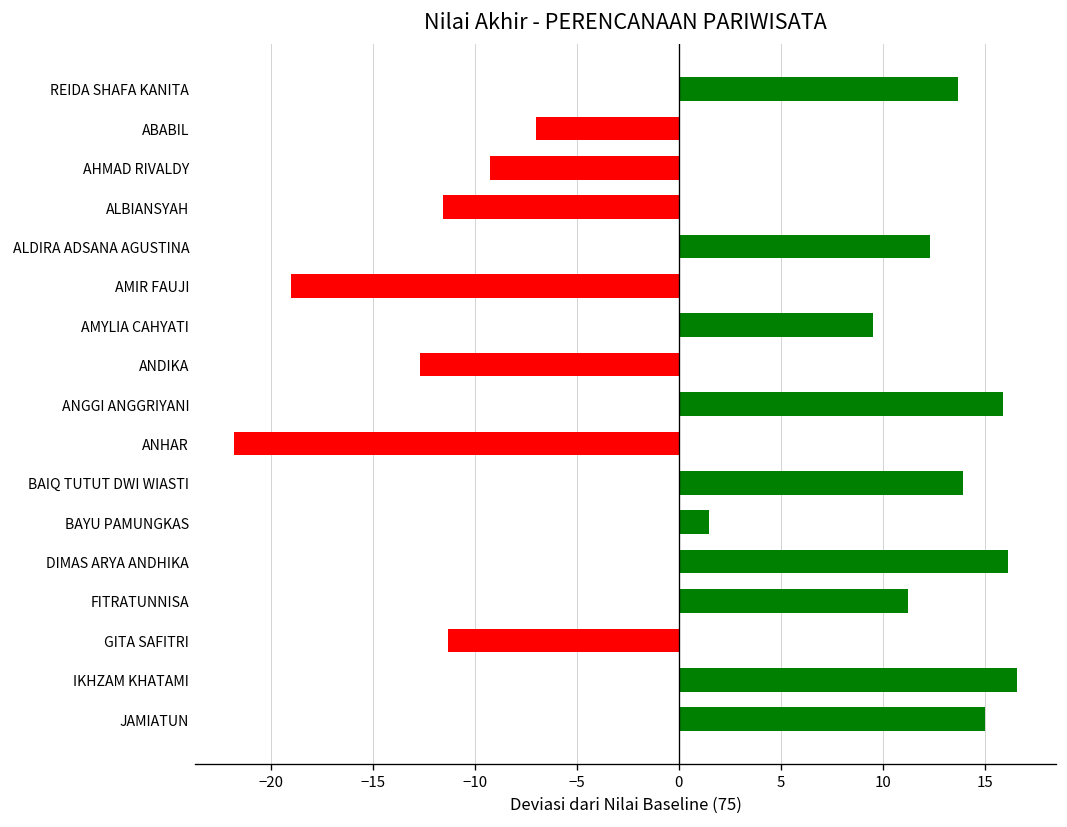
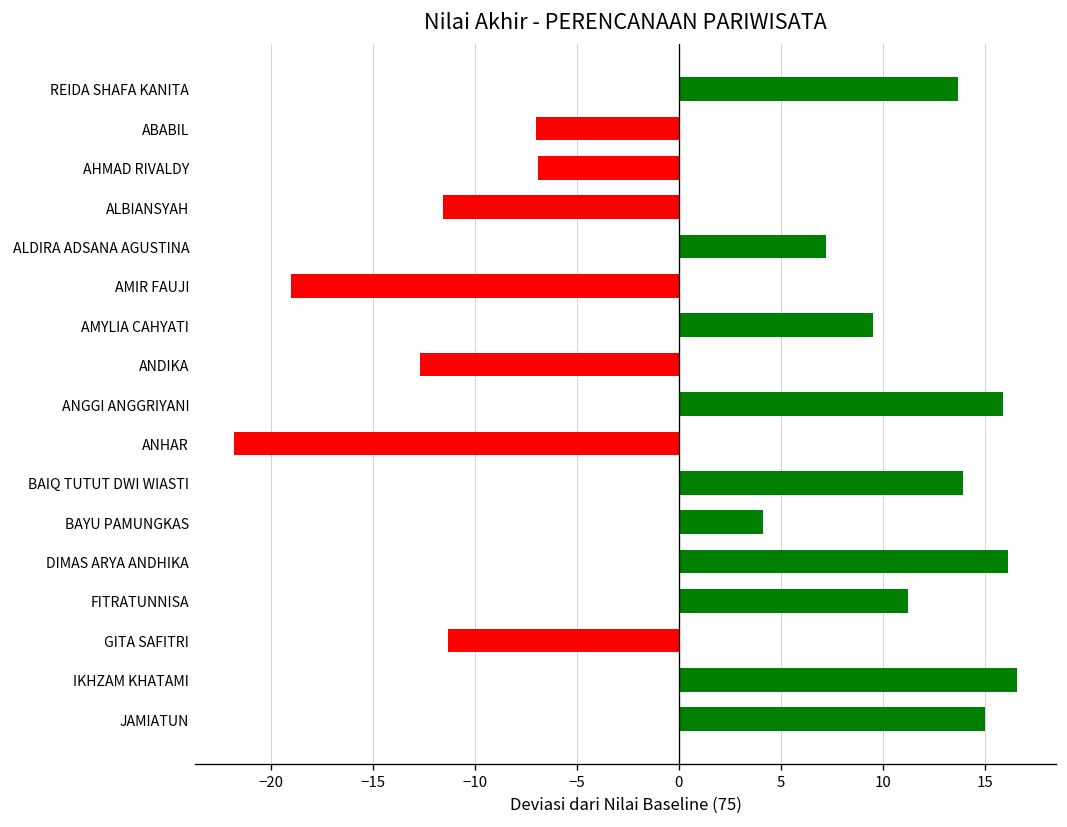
AHMAD RIVALDY: -9.3 -> -6.9
ALDIRA ADSANA AGUSTINA: 12.3 -> 7.2
BAYU PAMUNGKAS: 1.5 -> 4.1
